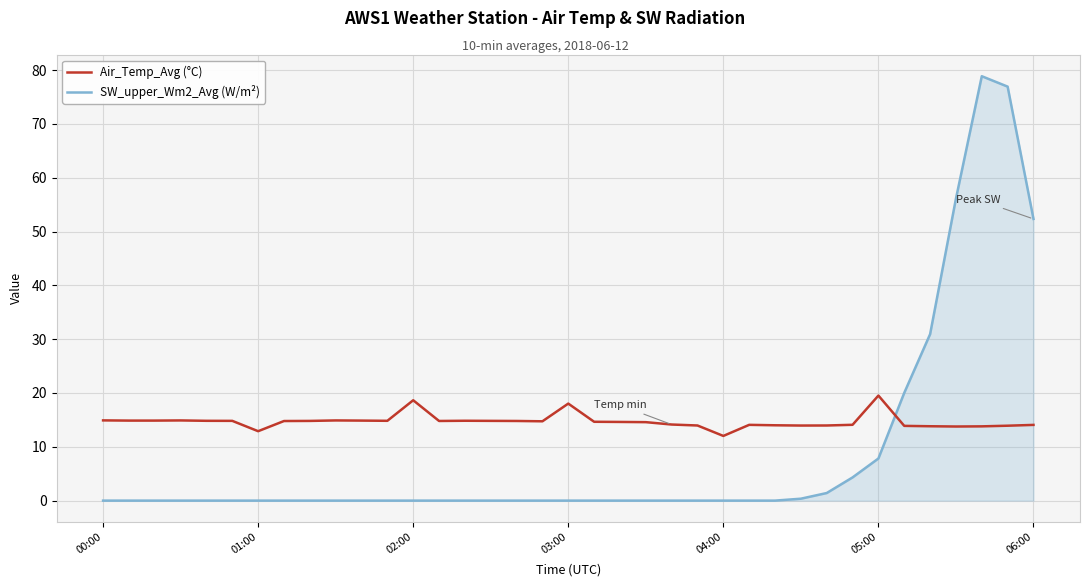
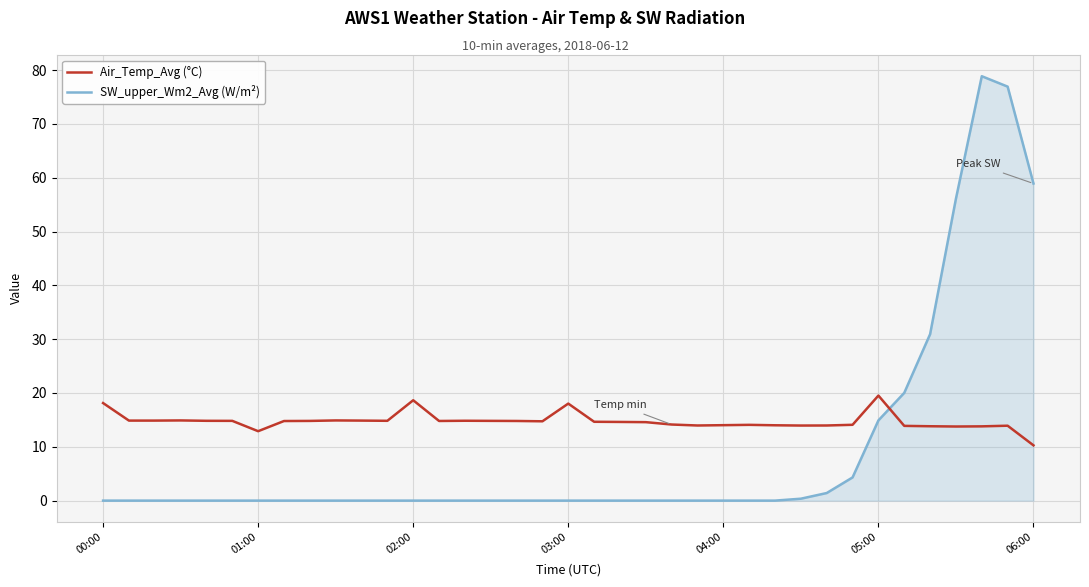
Air_Temp_Avg (°C), 00:00: 15 -> 18
Air_Temp_Avg (°C), 04:00: 12 -> 14
SW_upper_Wm2_Avg (W/m²), 05:00: 8 -> 15
Air_Temp_Avg (°C), 06:00: 14 -> 10
SW_upper_Wm2_Avg (W/m²), 06:00: 52 -> 59
